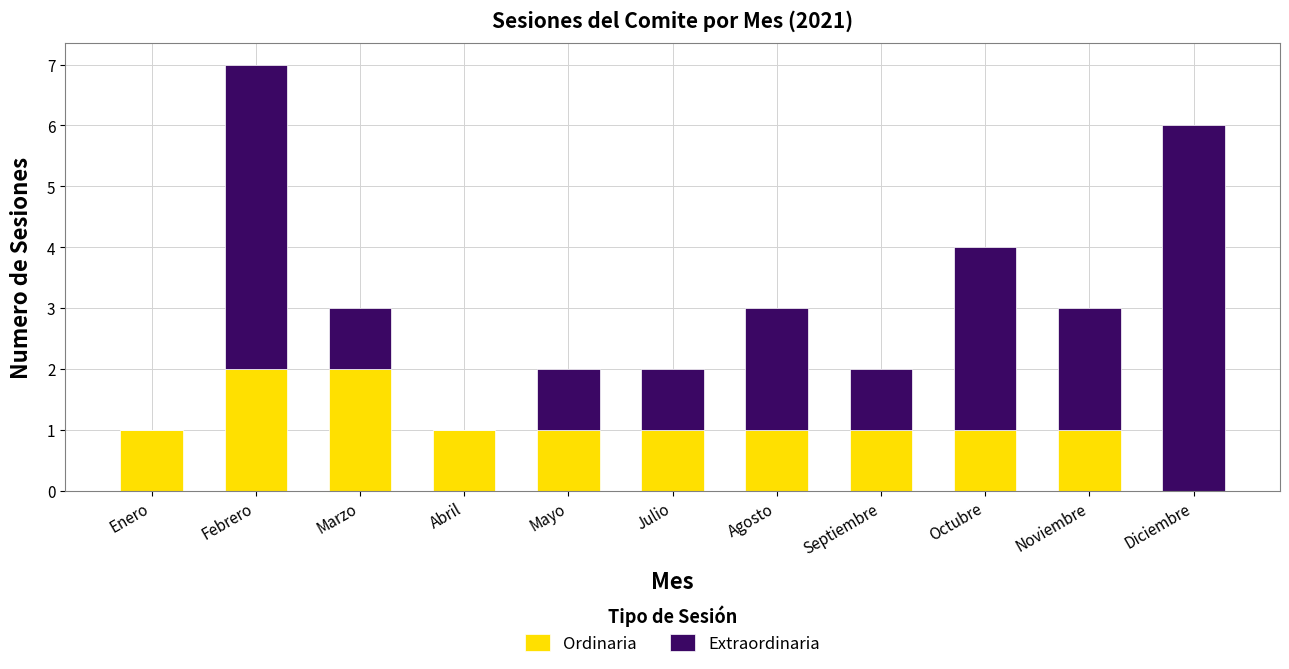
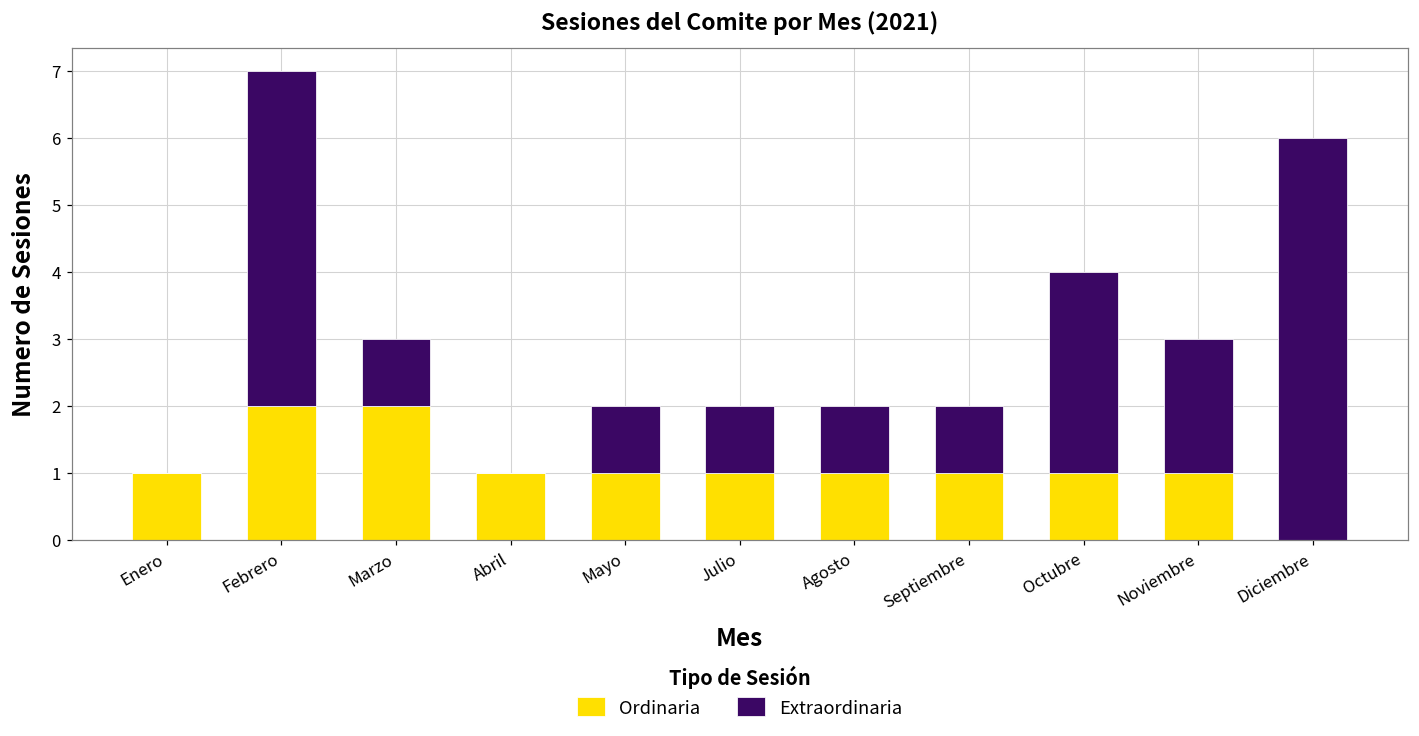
Extraordinaria, Agosto: 2 -> 1
